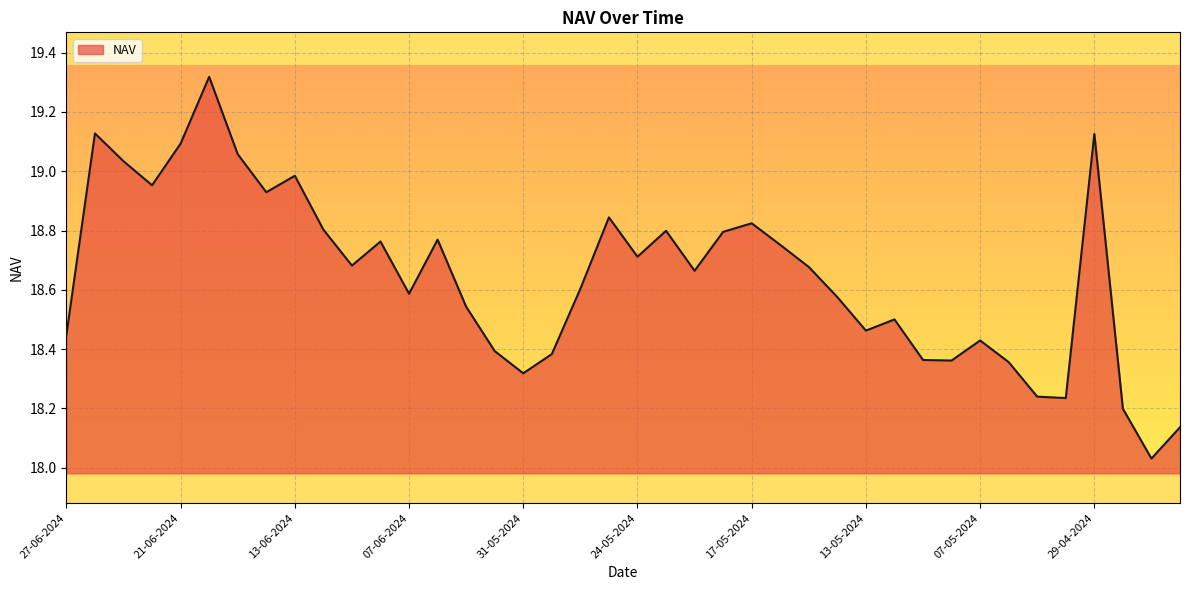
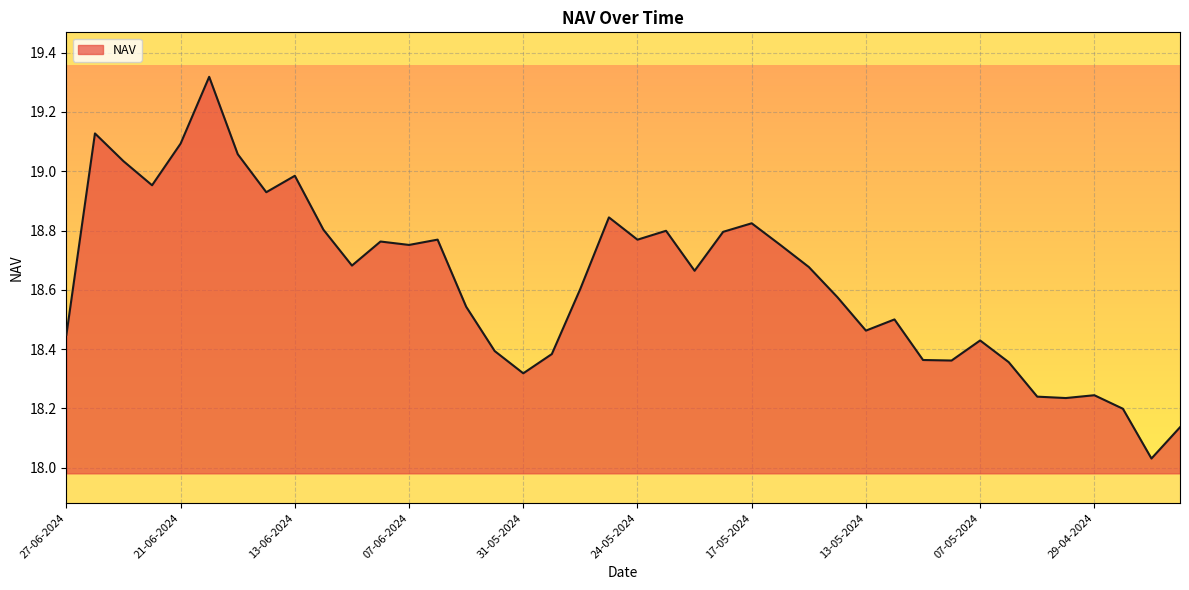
07-06-2024: 18.59 -> 18.75
24-05-2024: 18.71 -> 18.77
29-04-2024: 19.13 -> 18.24
